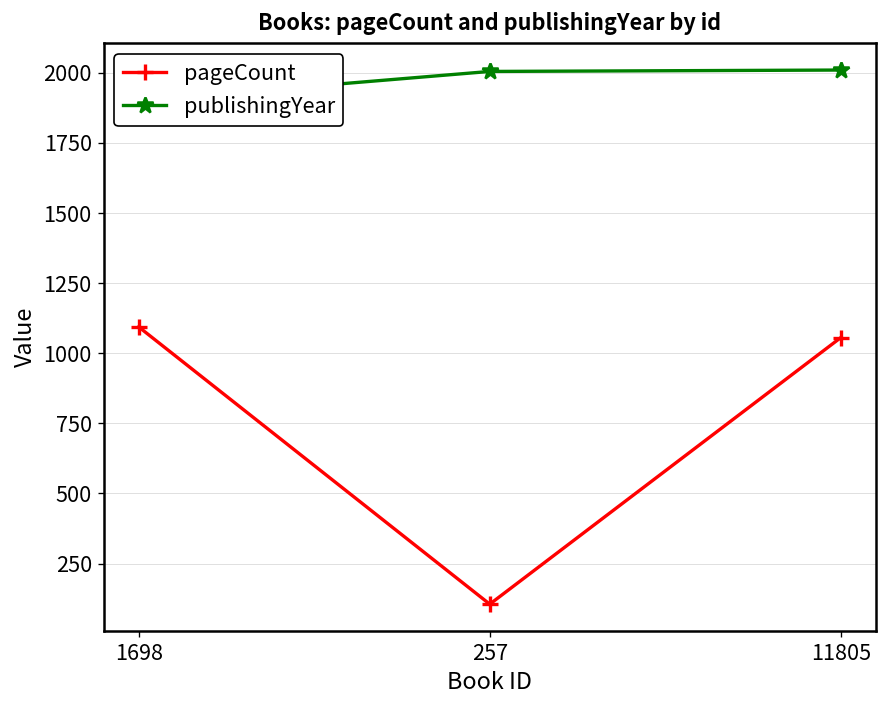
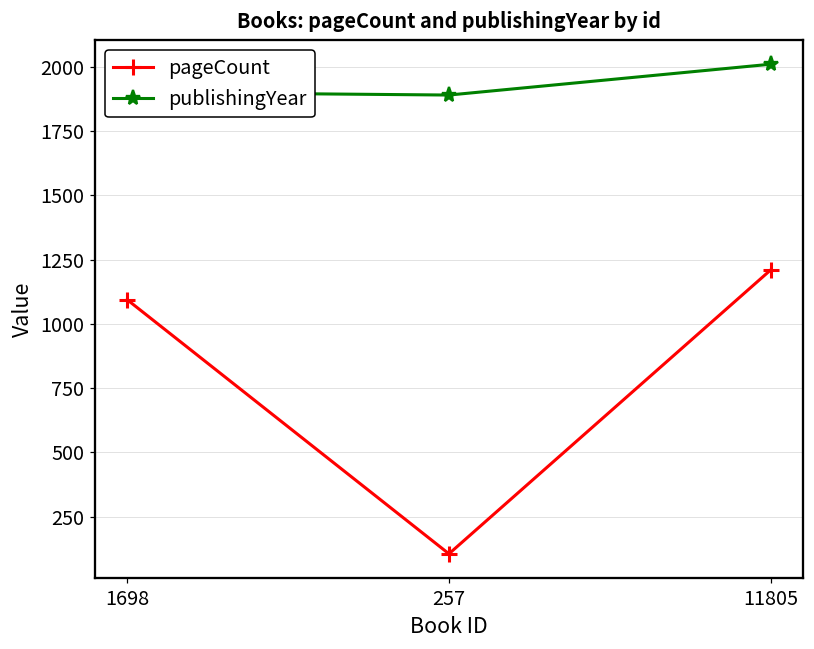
publishingYear, 257: 2010 -> 1890
pageCount, 11805: 1060 -> 1210
